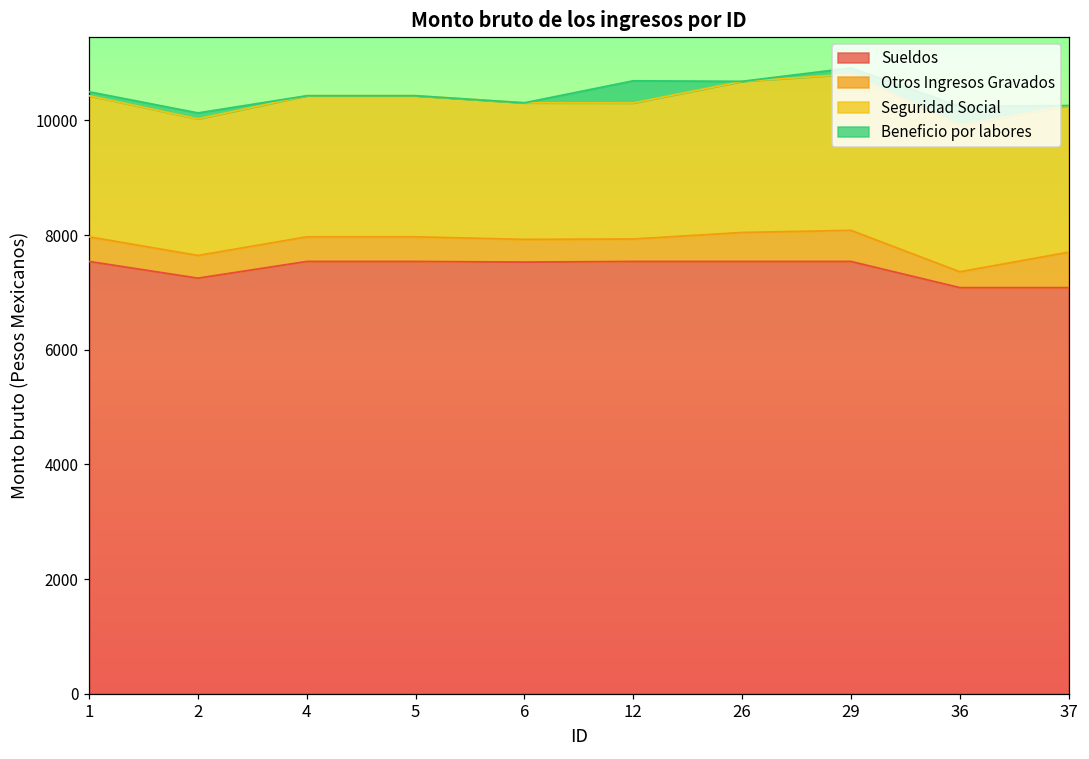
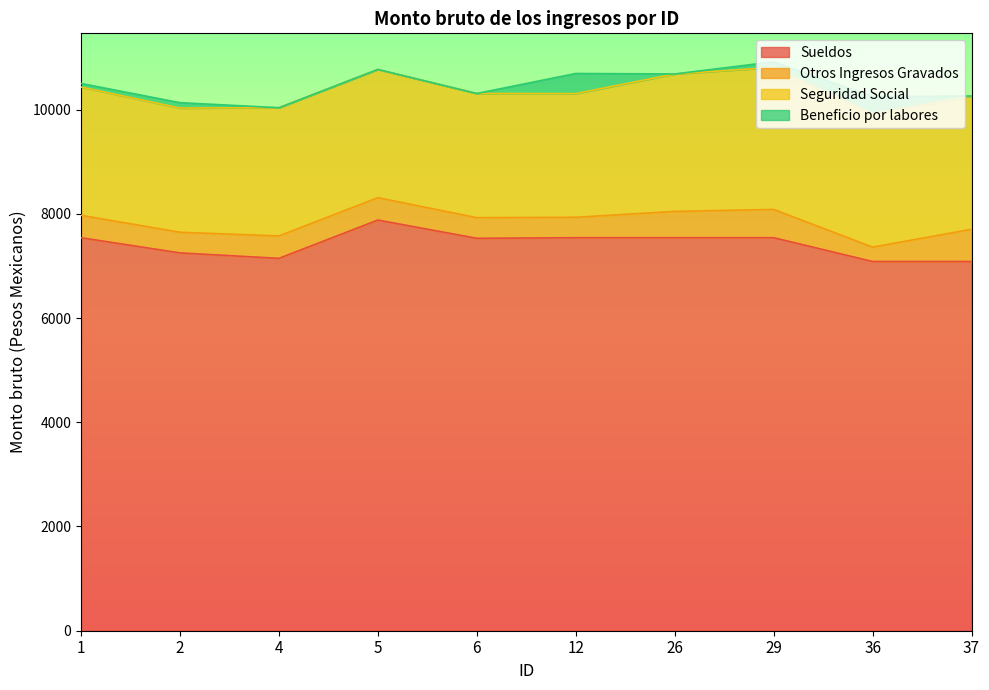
Sueldos, 4: 7500 -> 7100
Sueldos, 5: 7500 -> 7900
